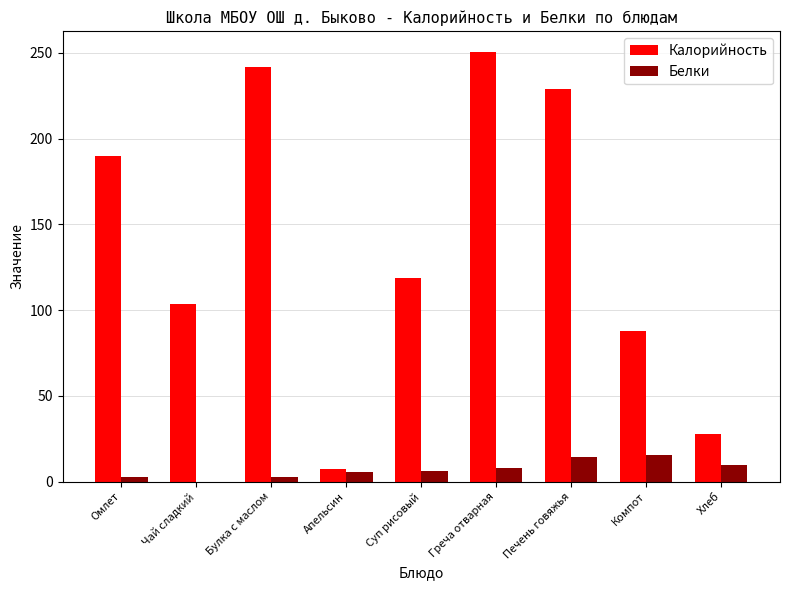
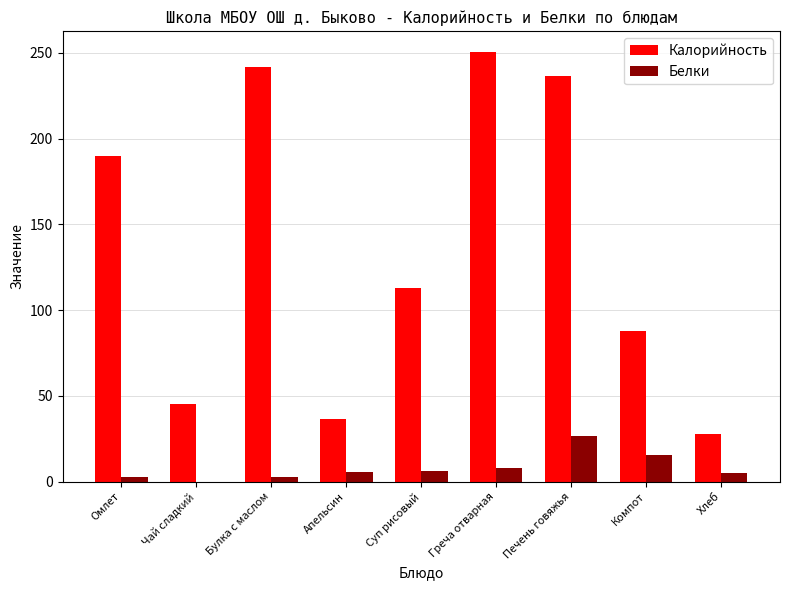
Калорийность, Чай сладкий: 104 -> 46
Калорийность, Апельсин: 7 -> 37
Калорийность, Суп рисовый: 119 -> 113
Калорийность, Печень говяжья: 229 -> 236
Белки, Печень говяжья: 15 -> 27
Белки, Хлеб: 10 -> 5
